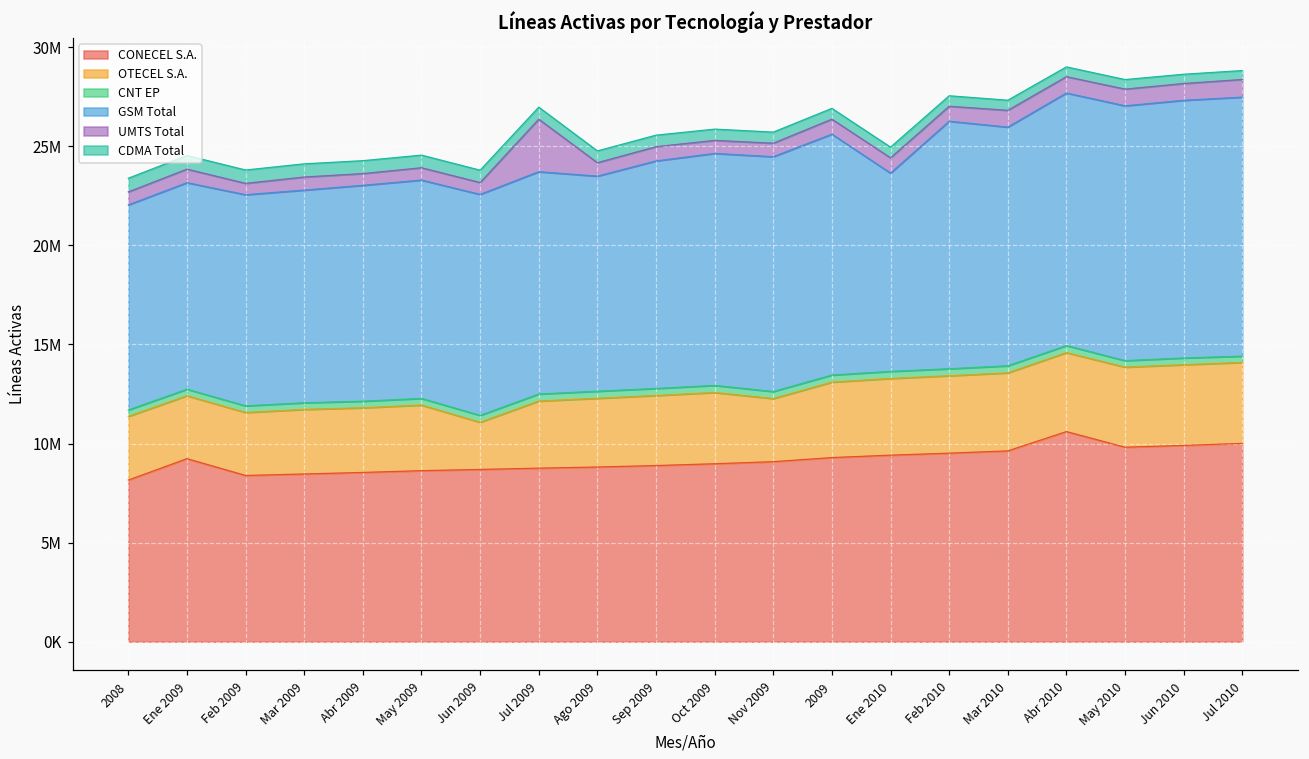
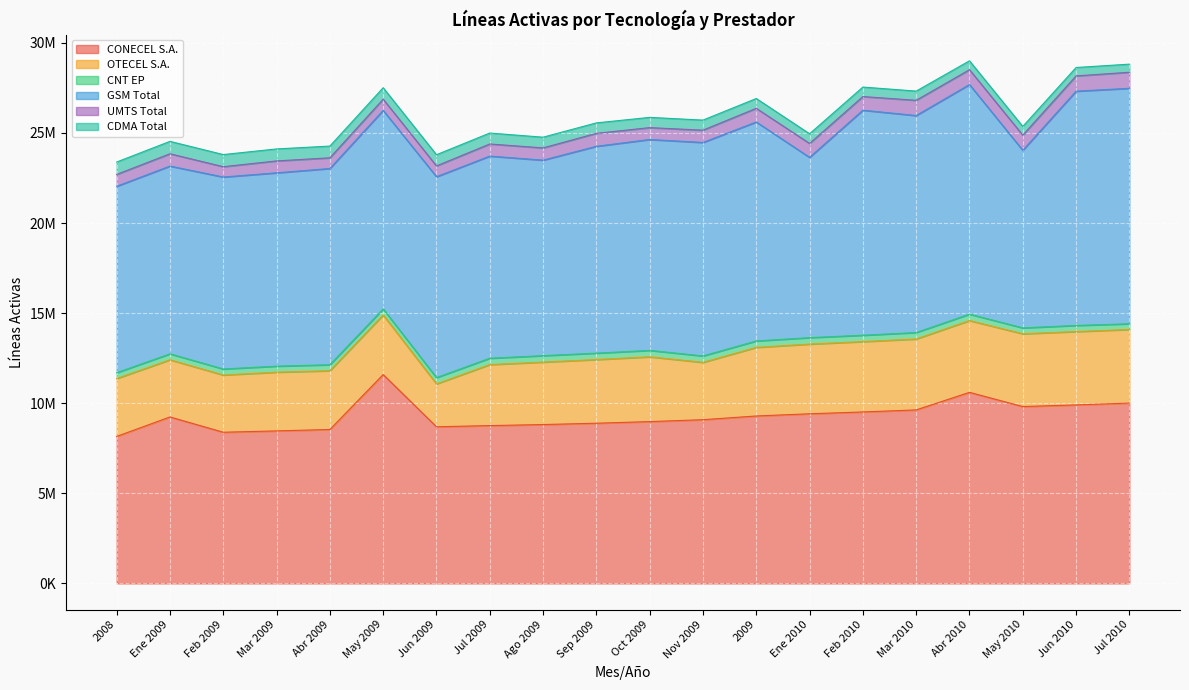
CONECEL S.A., May 2009: 8600000 -> 11600000
UMTS Total, Jul 2009: 2700000 -> 700000
GSM Total, May 2010: 12900000 -> 9900000
